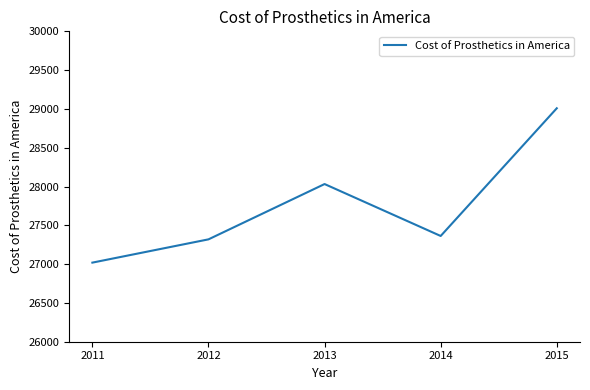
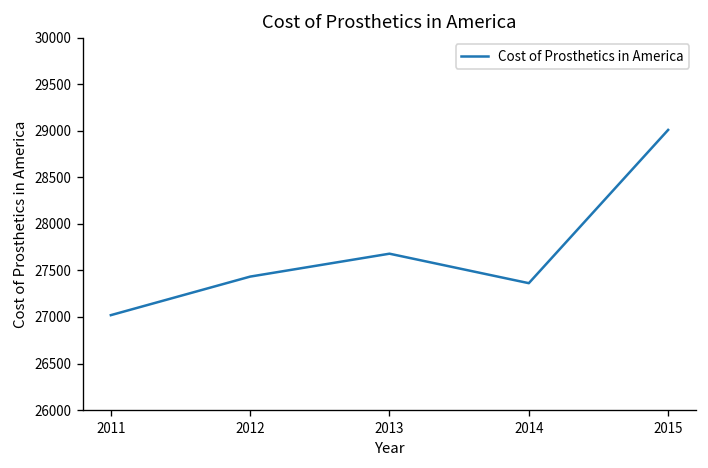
2012: 27300 -> 27400
2013: 28000 -> 27700
